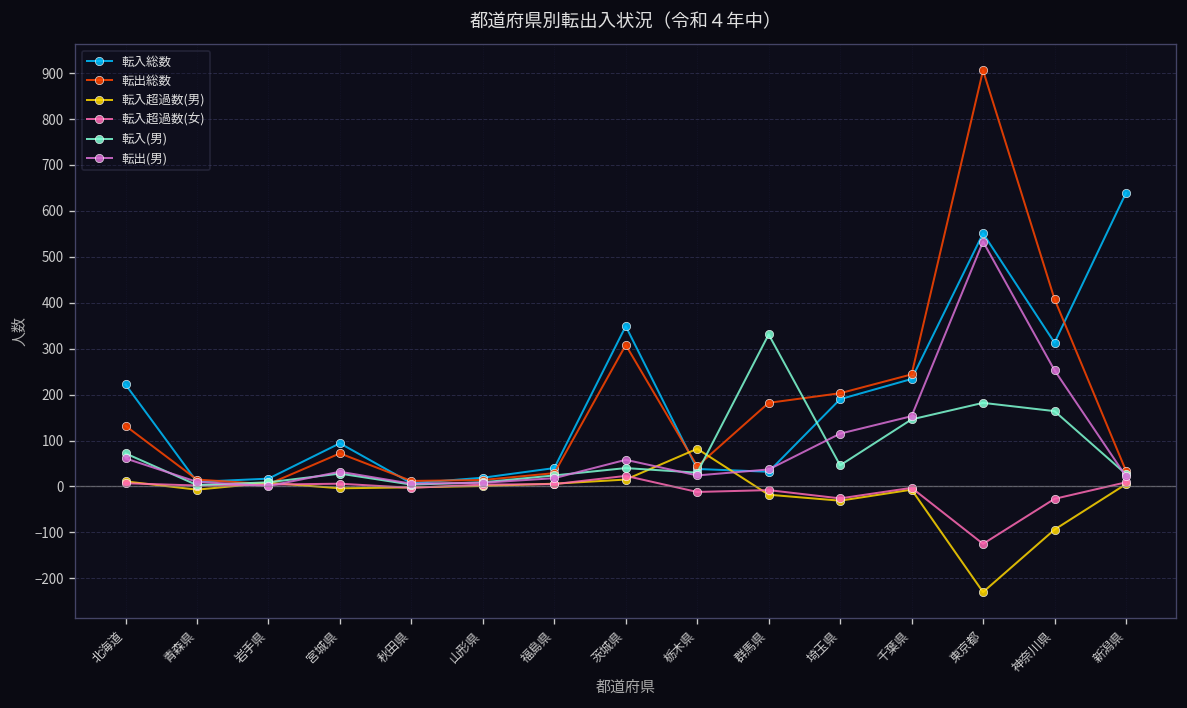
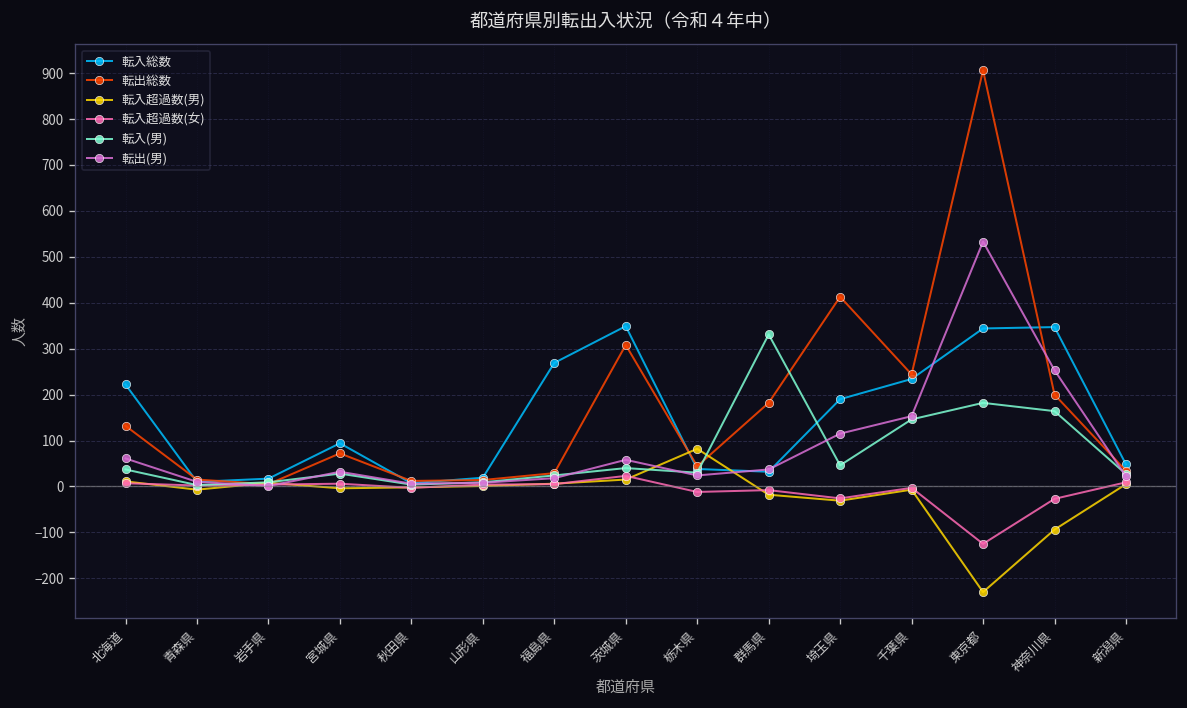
転入(男), 北海道: 70 -> 40
転入総数, 福島県: 40 -> 270
転出総数, 埼玉県: 200 -> 410
転入総数, 東京都: 550 -> 340
転入総数, 神奈川県: 310 -> 350
転出総数, 神奈川県: 410 -> 200
転入総数, 新潟県: 640 -> 50
